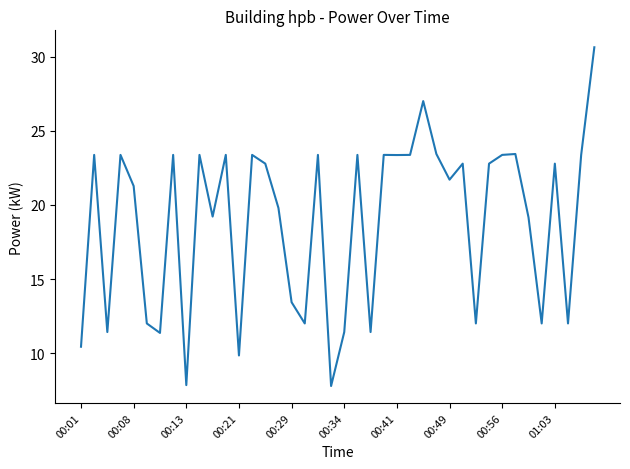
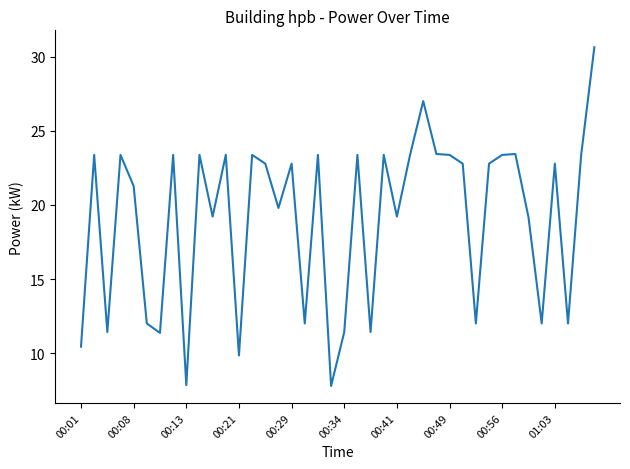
00:29: 13.4 -> 22.8
00:41: 23.4 -> 19.2
00:49: 21.7 -> 23.4
